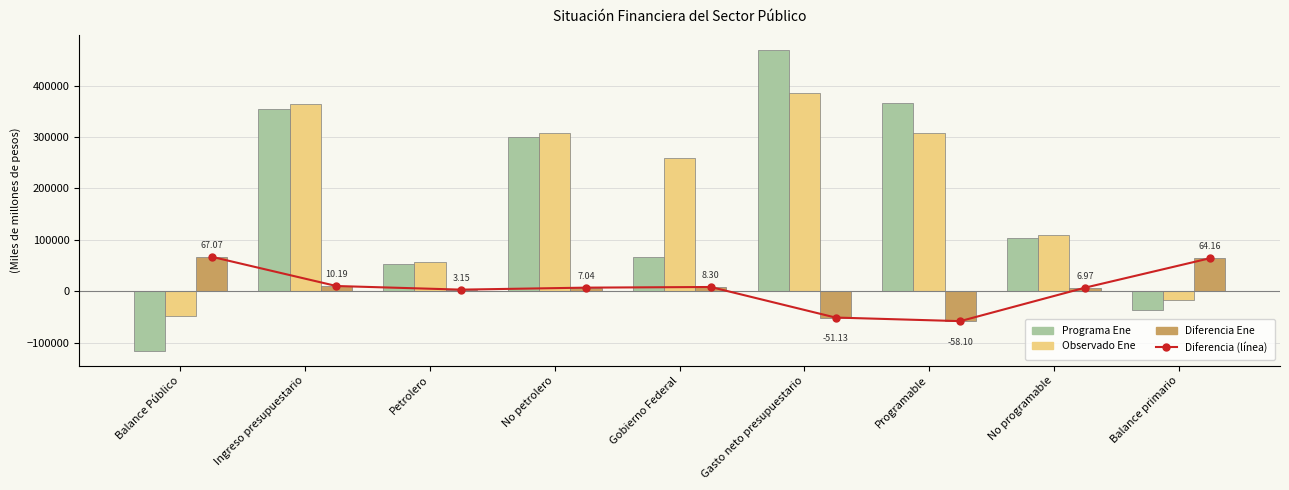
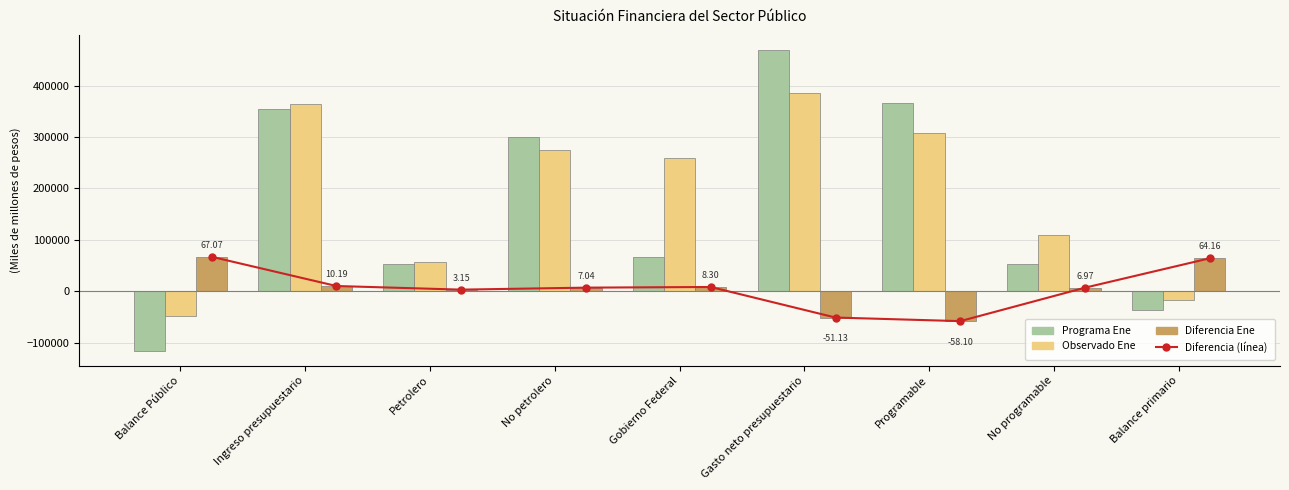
Observado Ene, No petrolero: 310000 -> 280000
Programa Ene, No programable: 100000 -> 50000
